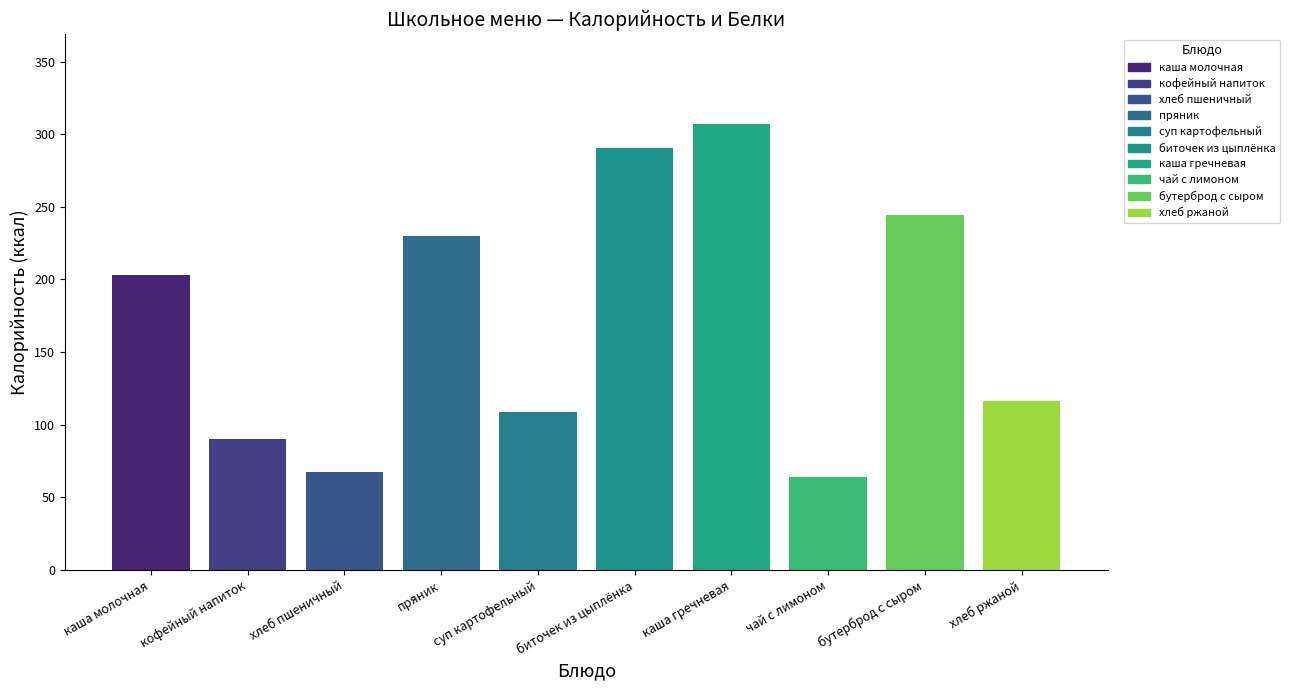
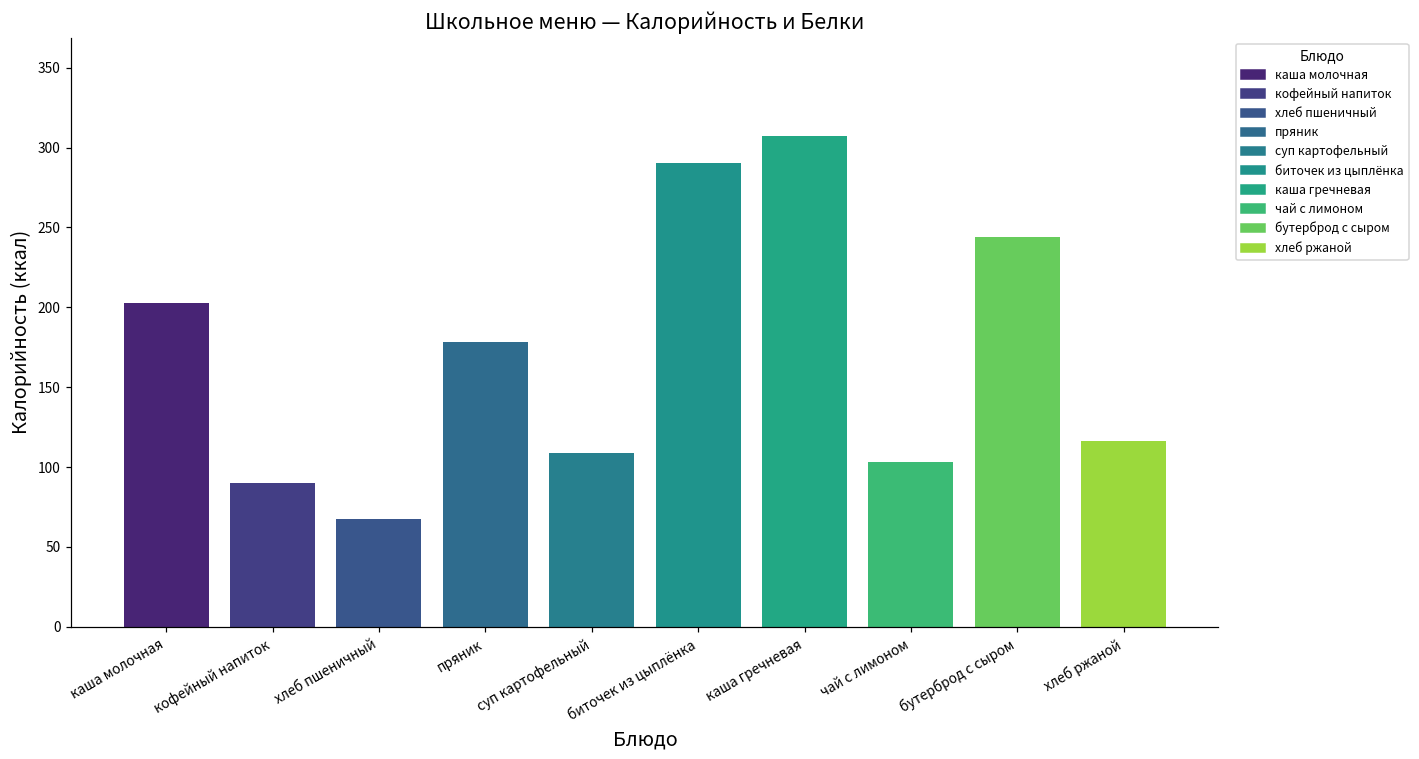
пряник: 230 -> 178
чай с лимоном: 64 -> 103
